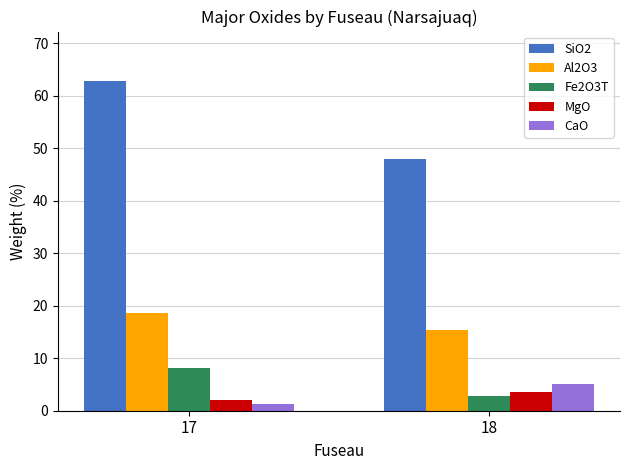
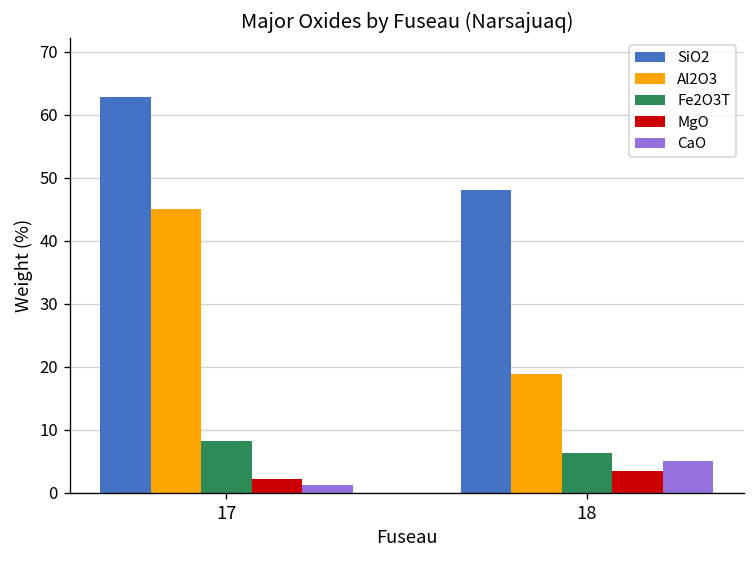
Al2O3, 17: 19 -> 45
Al2O3, 18: 15 -> 19
Fe2O3T, 18: 3 -> 6
